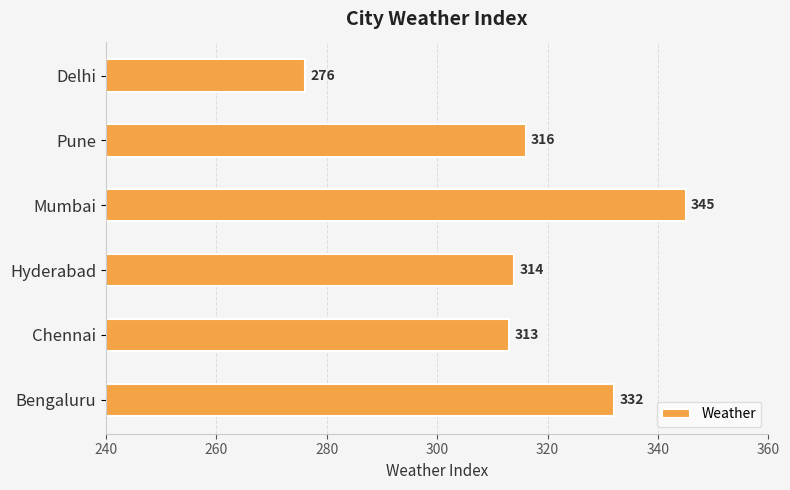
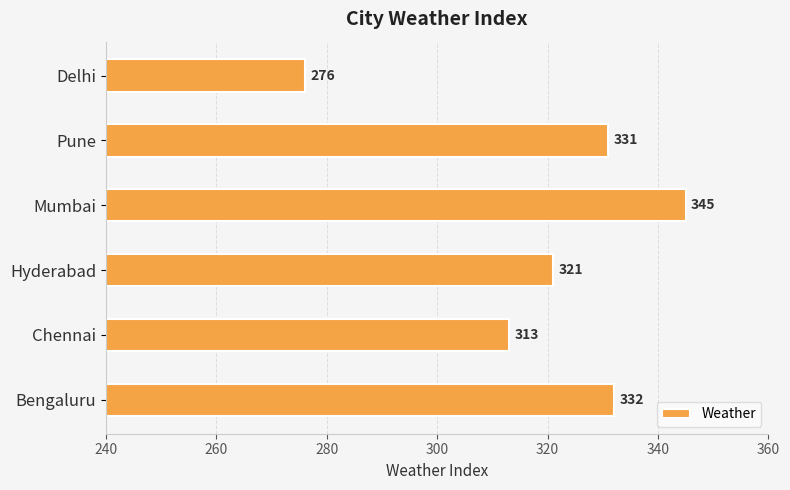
Pune: 316 -> 331
Hyderabad: 314 -> 321
